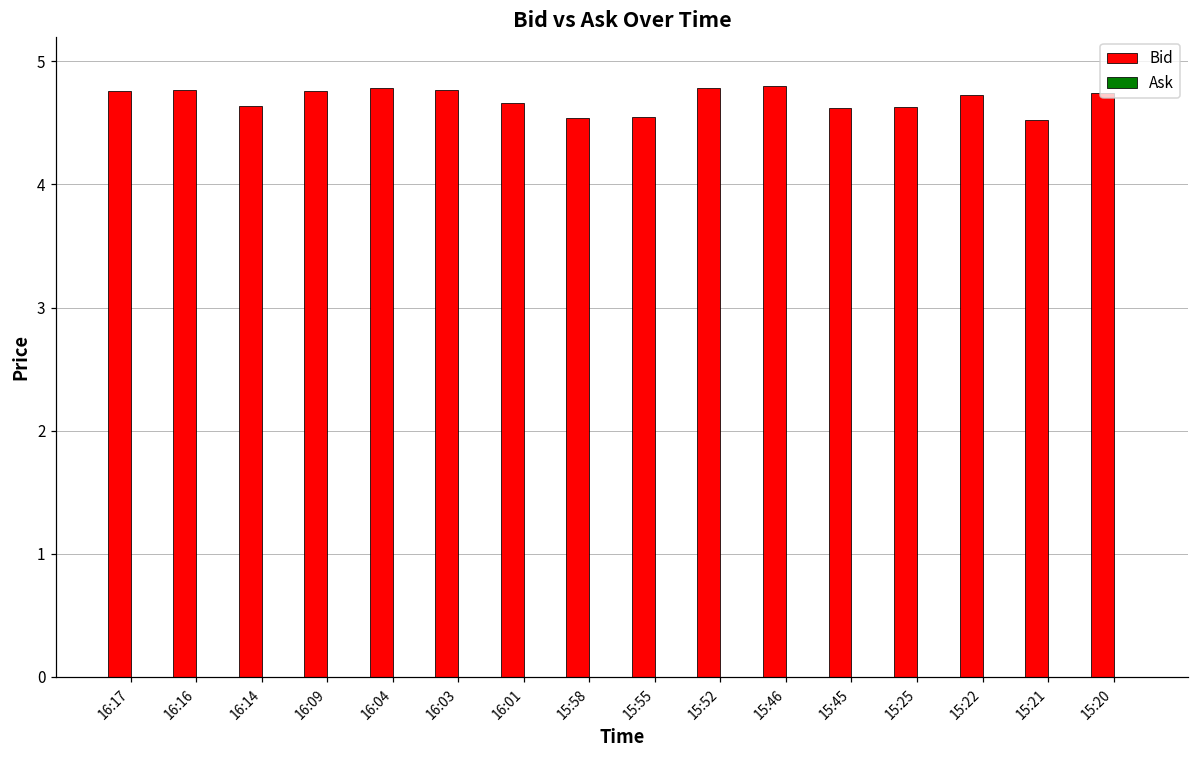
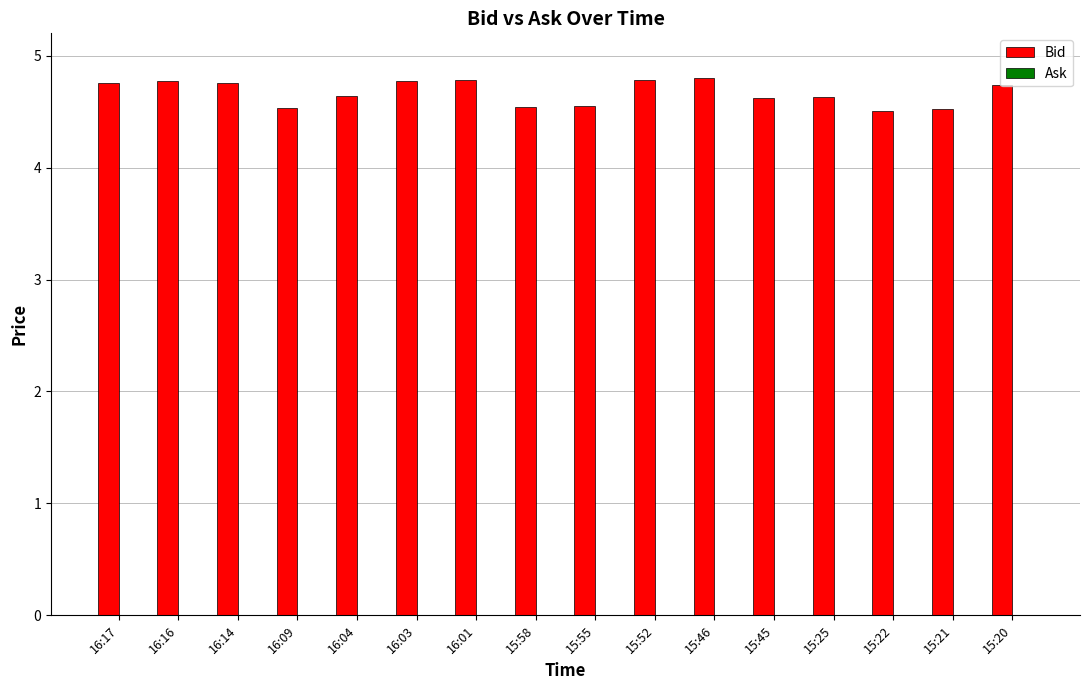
Bid, 16:14: 4.64 -> 4.76
Bid, 16:09: 4.76 -> 4.53
Bid, 16:04: 4.78 -> 4.64
Bid, 16:01: 4.66 -> 4.78
Bid, 15:22: 4.73 -> 4.51
